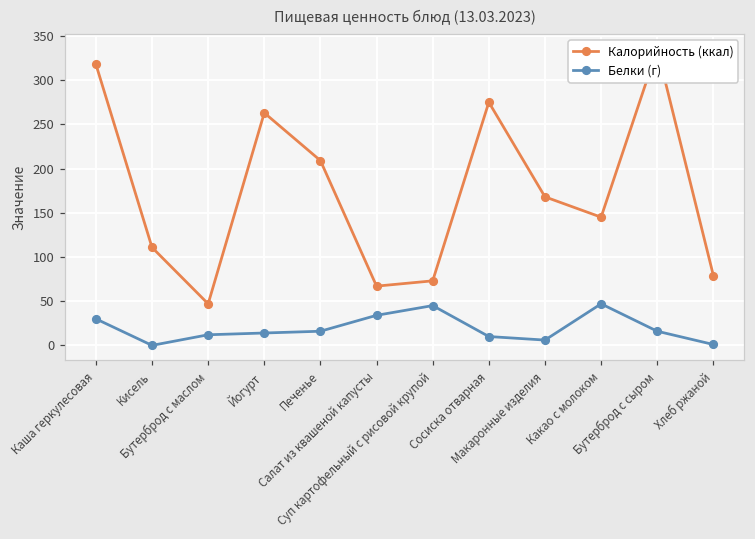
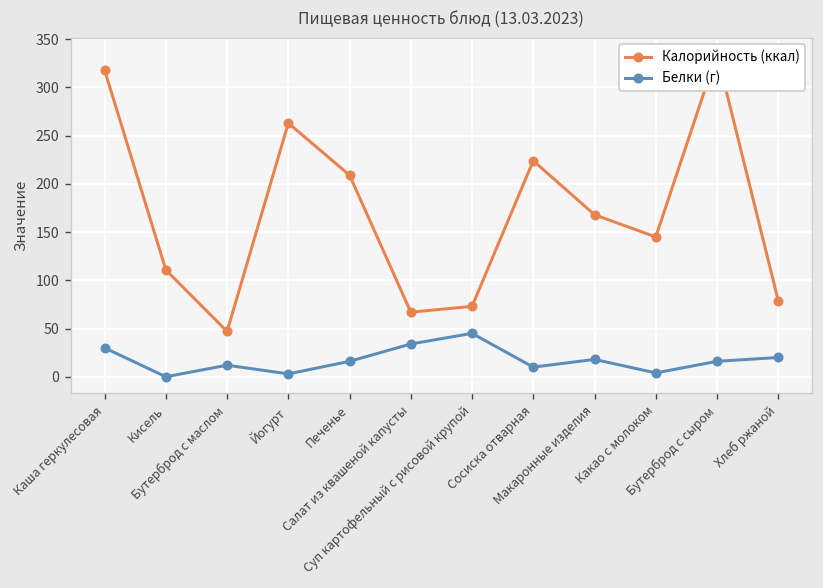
Белки (г), Йогурт: 10 -> 0
Калорийность (ккал), Сосиска отварная: 280 -> 220
Белки (г), Макаронные изделия: 10 -> 20
Белки (г), Какао с молоком: 50 -> 0
Белки (г), Хлеб ржаной: 0 -> 20
